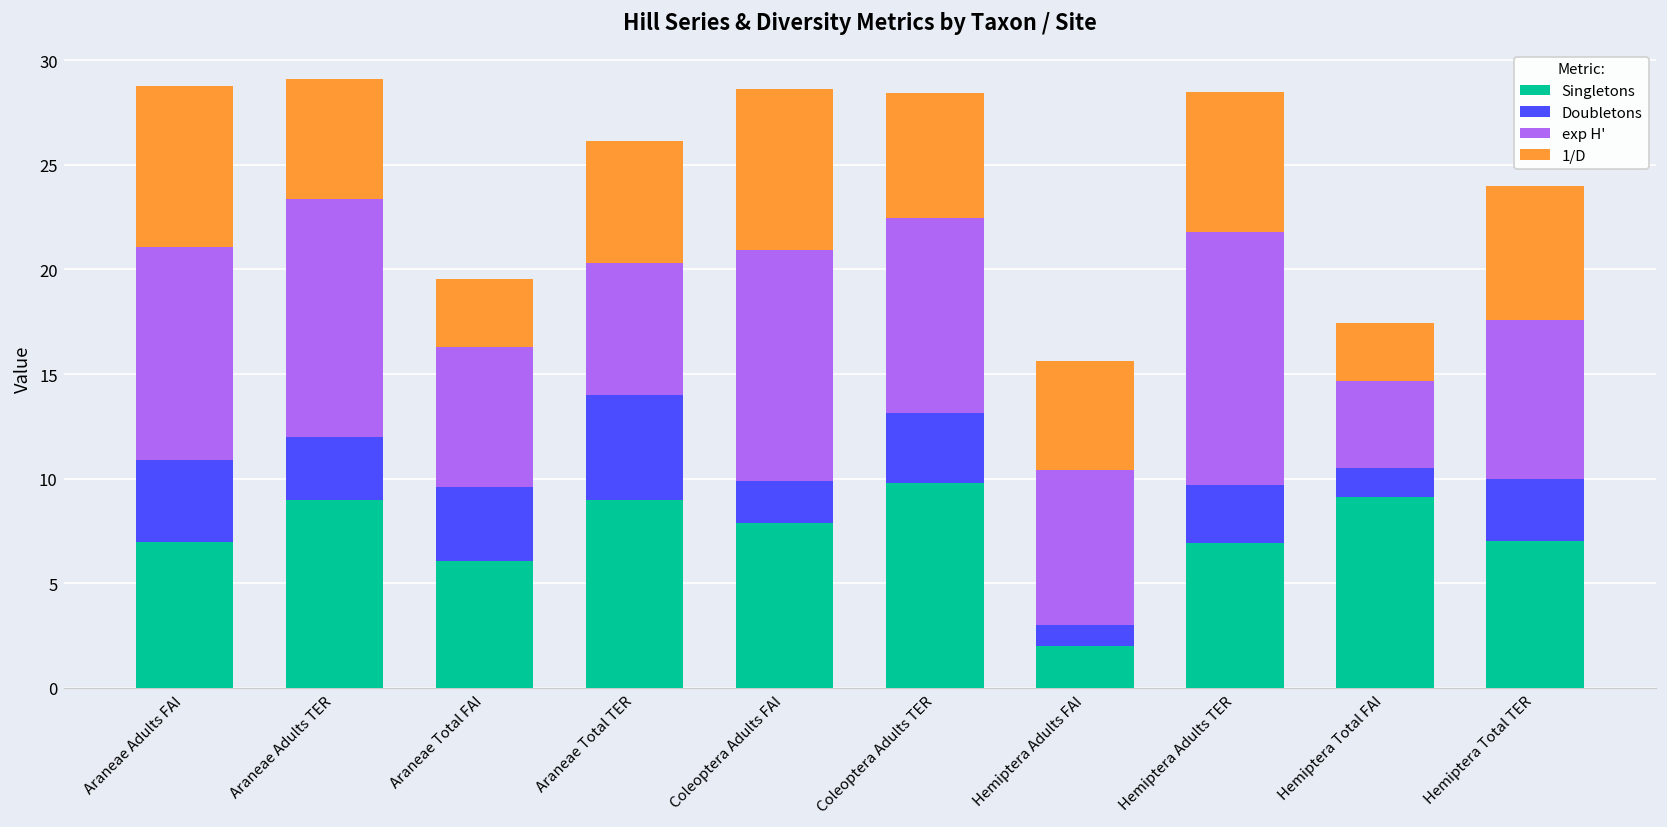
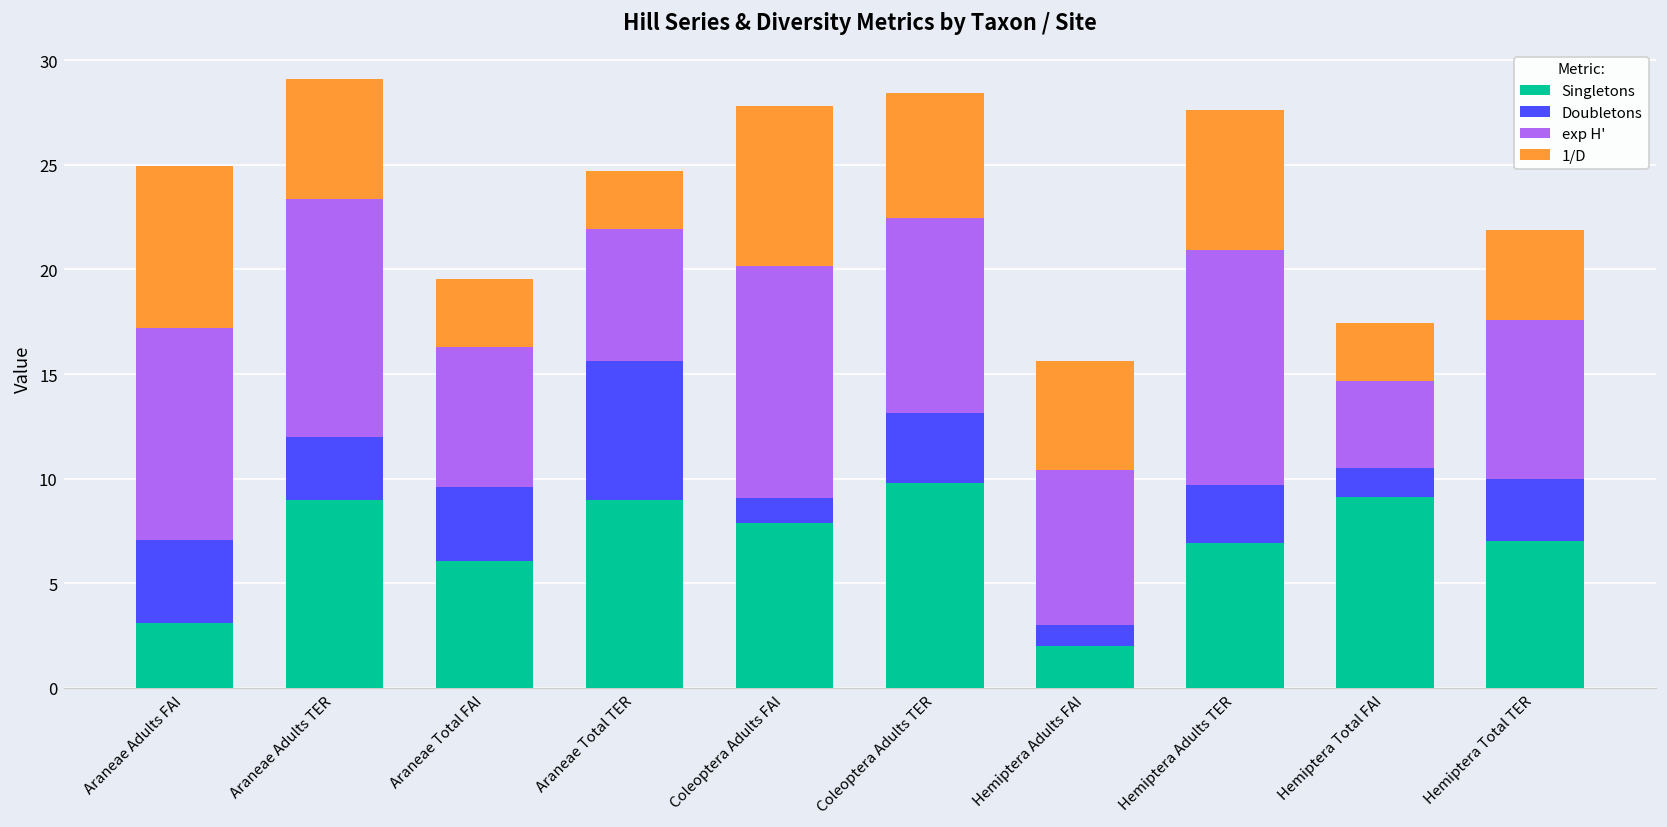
Singletons, Araneae Adults FAI: 7.0 -> 3.1
Doubletons, Araneae Total TER: 5.0 -> 6.6
1/D, Araneae Total TER: 5.8 -> 2.8
Doubletons, Coleoptera Adults FAI: 2.0 -> 1.2
exp H', Hemiptera Adults TER: 12.1 -> 11.2
1/D, Hemiptera Total TER: 6.4 -> 4.3
